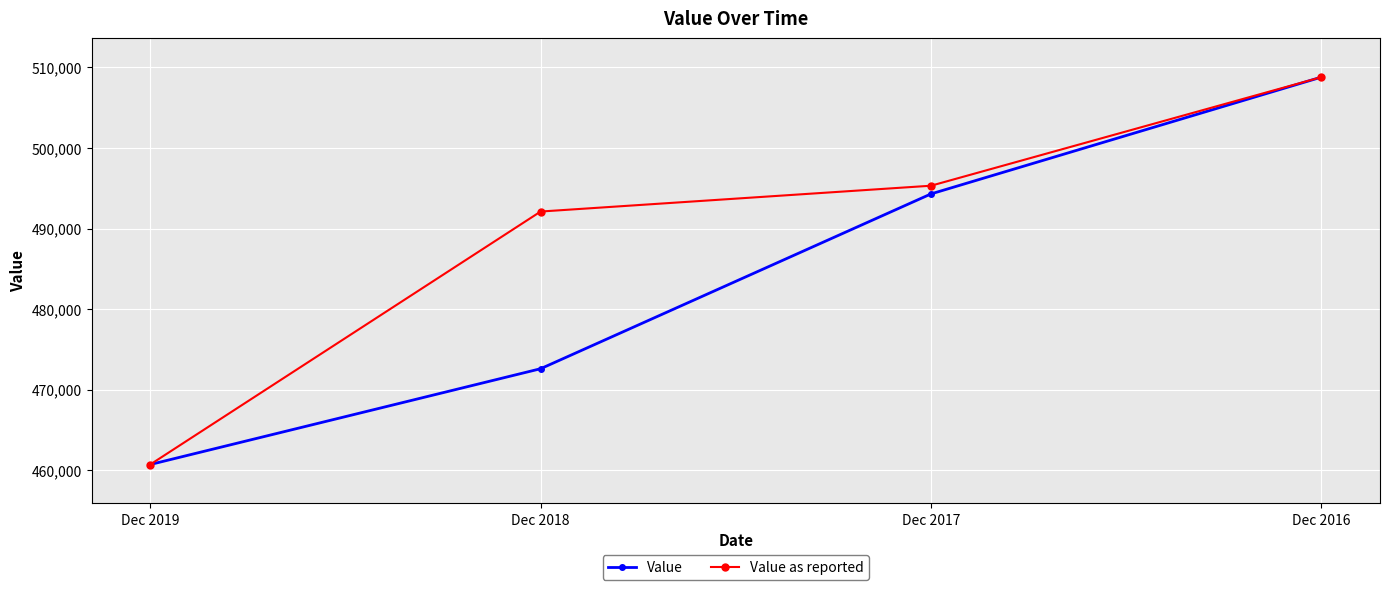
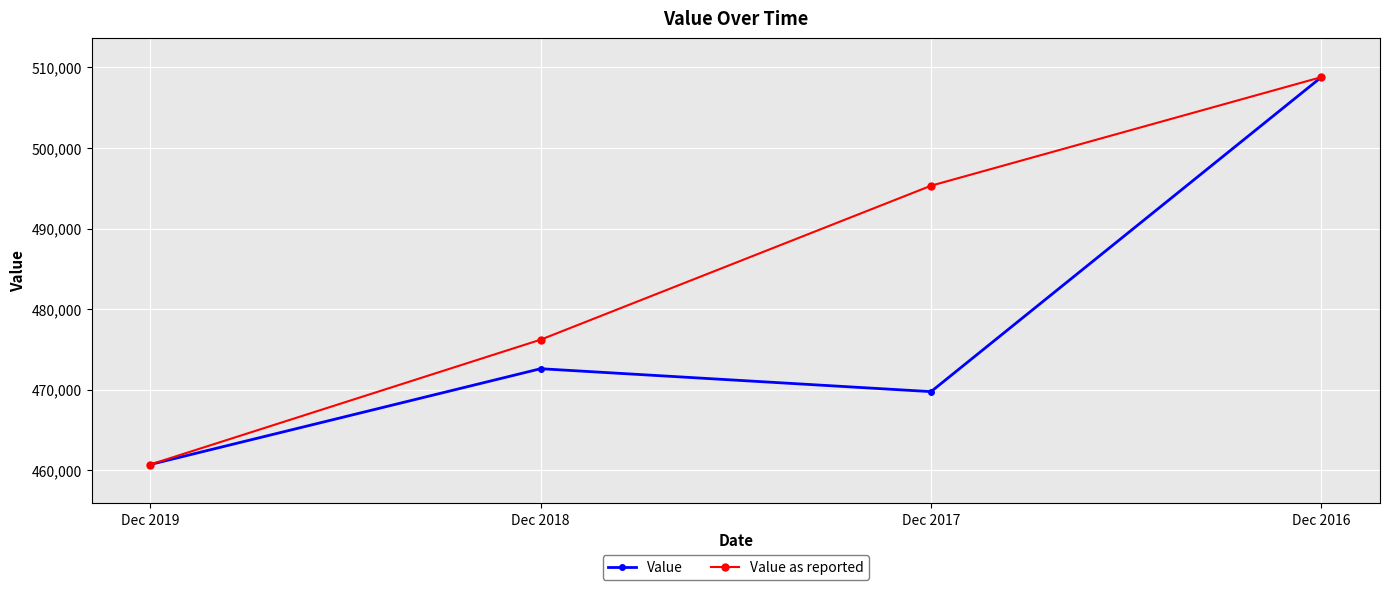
Value as reported, Dec 2018: 492,000 -> 476,000
Value, Dec 2017: 494,000 -> 470,000
